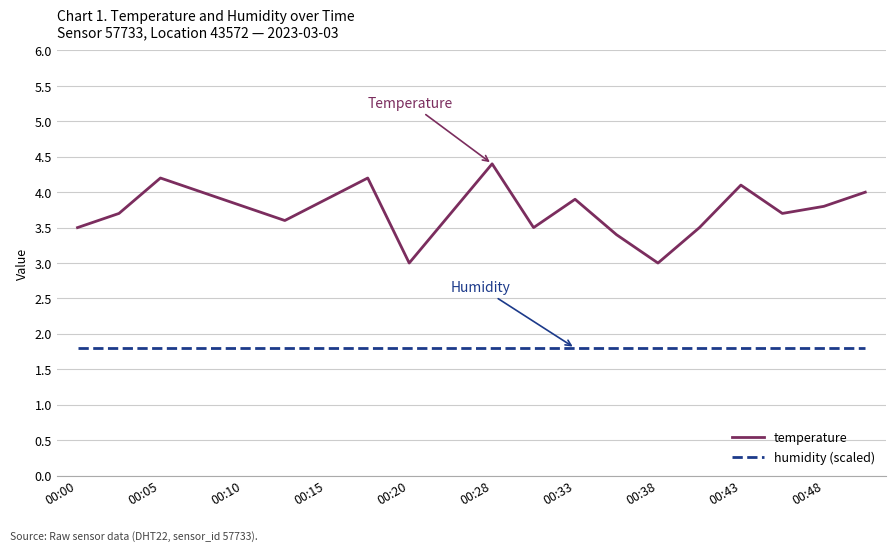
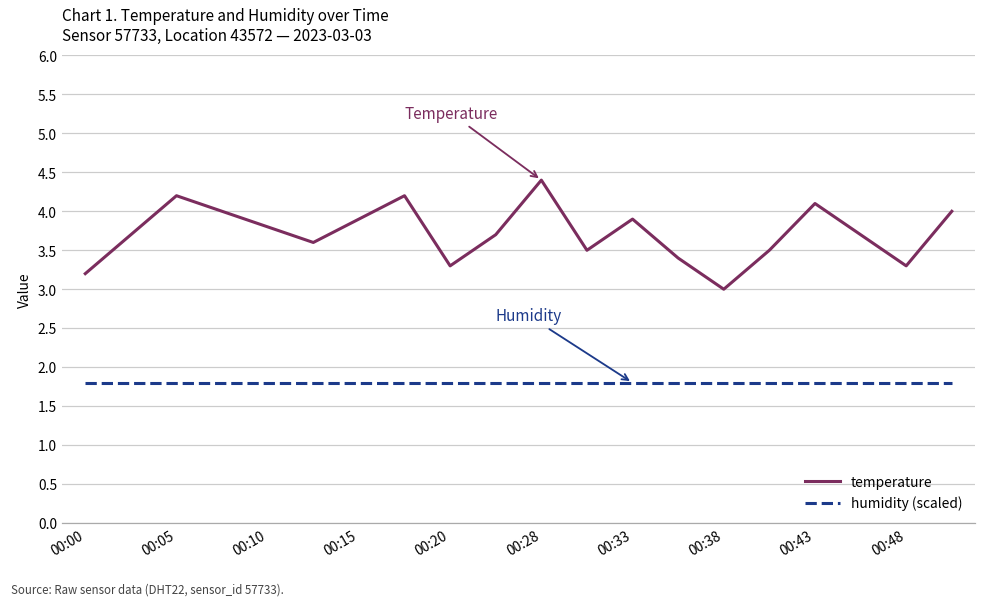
temperature, 00:00: 3.5 -> 3.2
temperature, 00:20: 3.0 -> 3.3
temperature, 00:48: 3.8 -> 3.3
